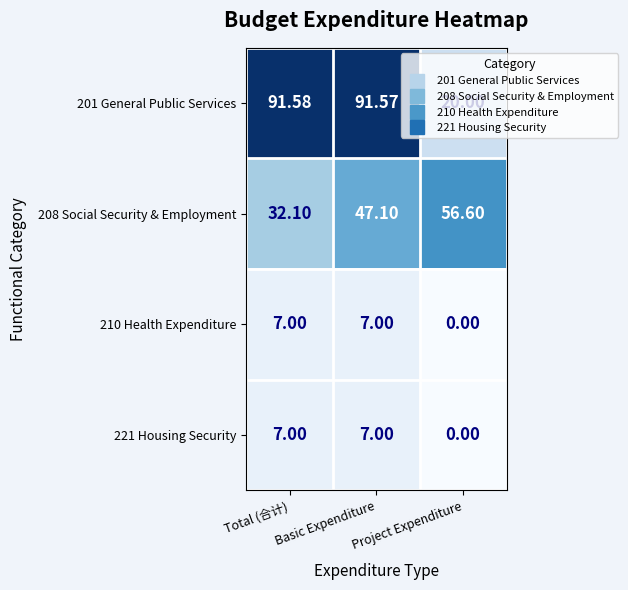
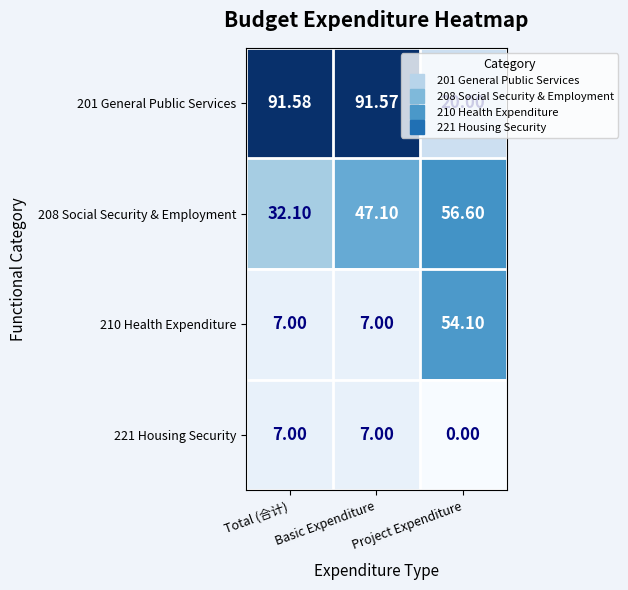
210 Health Expenditure, Project Expenditure: 0.00 -> 54.10
